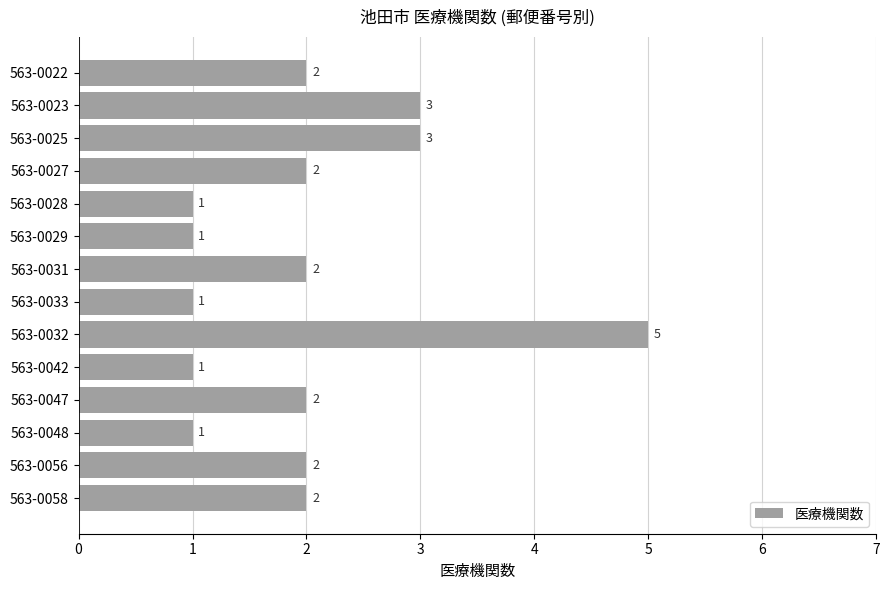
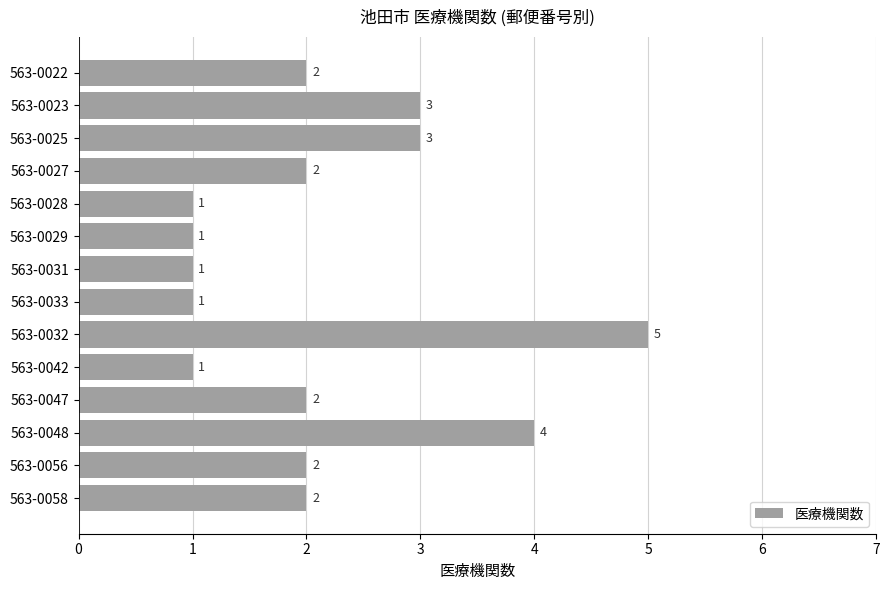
563-0031: 2 -> 1
563-0048: 1 -> 4
